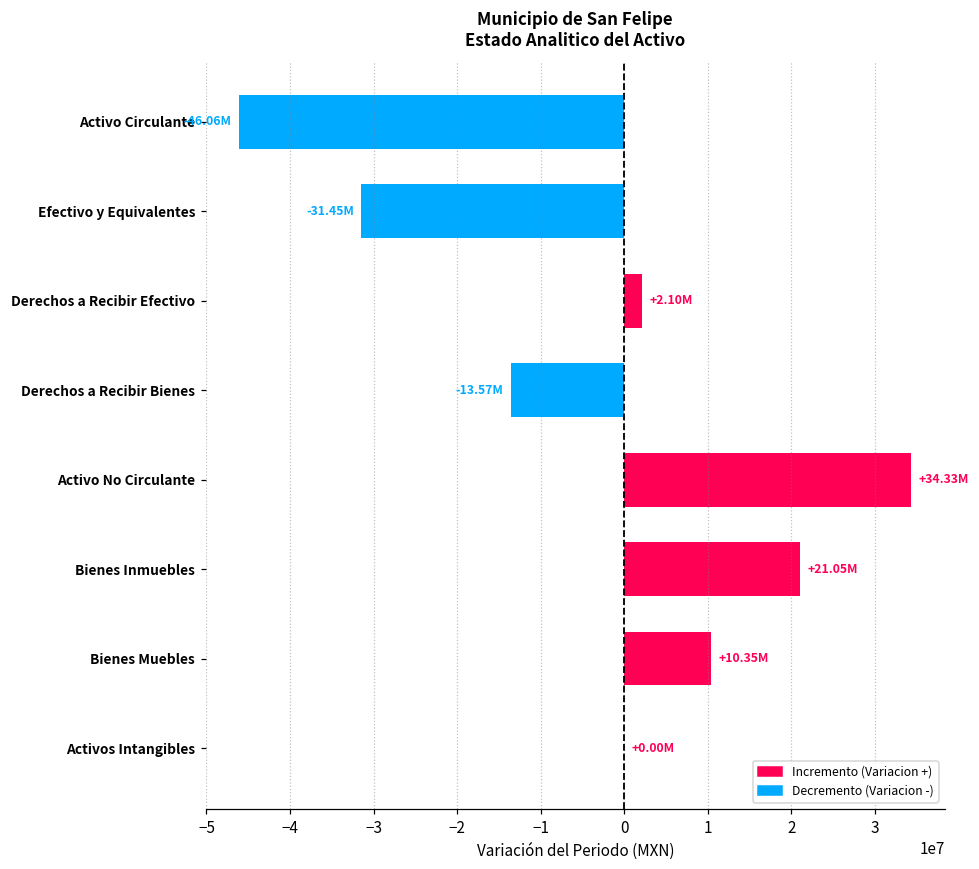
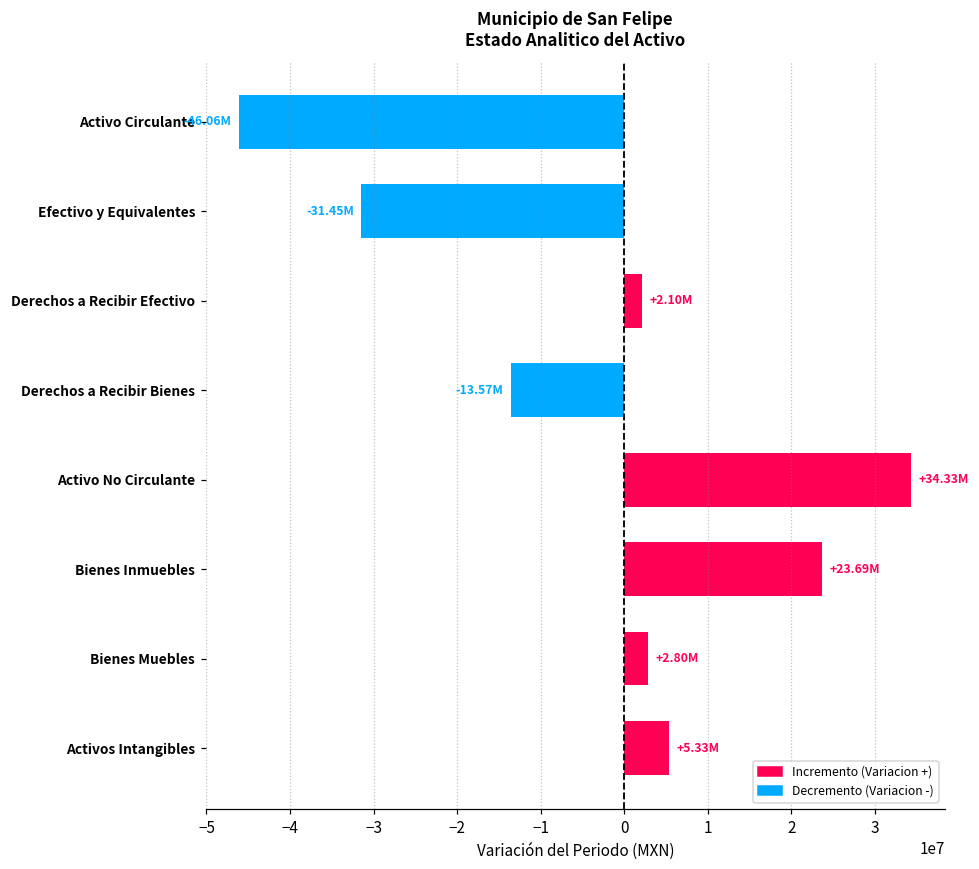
Bienes Inmuebles: +21.05M -> +23.69M
Bienes Muebles: +10.35M -> +2.80M
Activos Intangibles: +0.00M -> +5.33M
